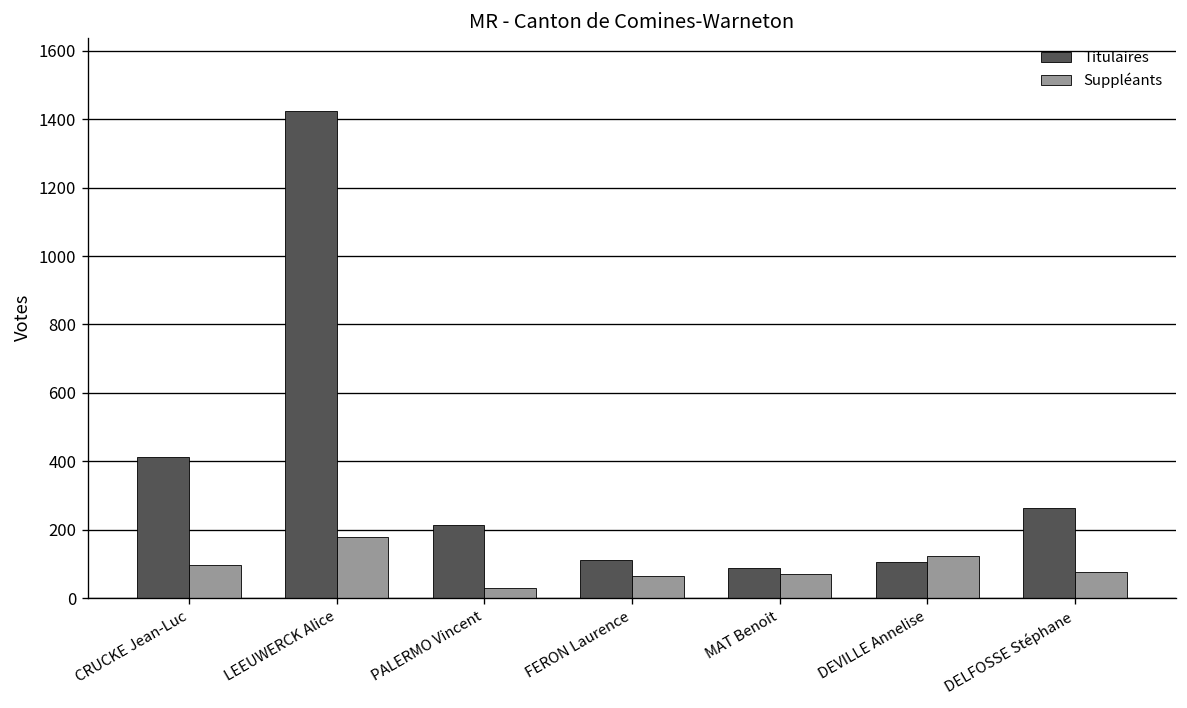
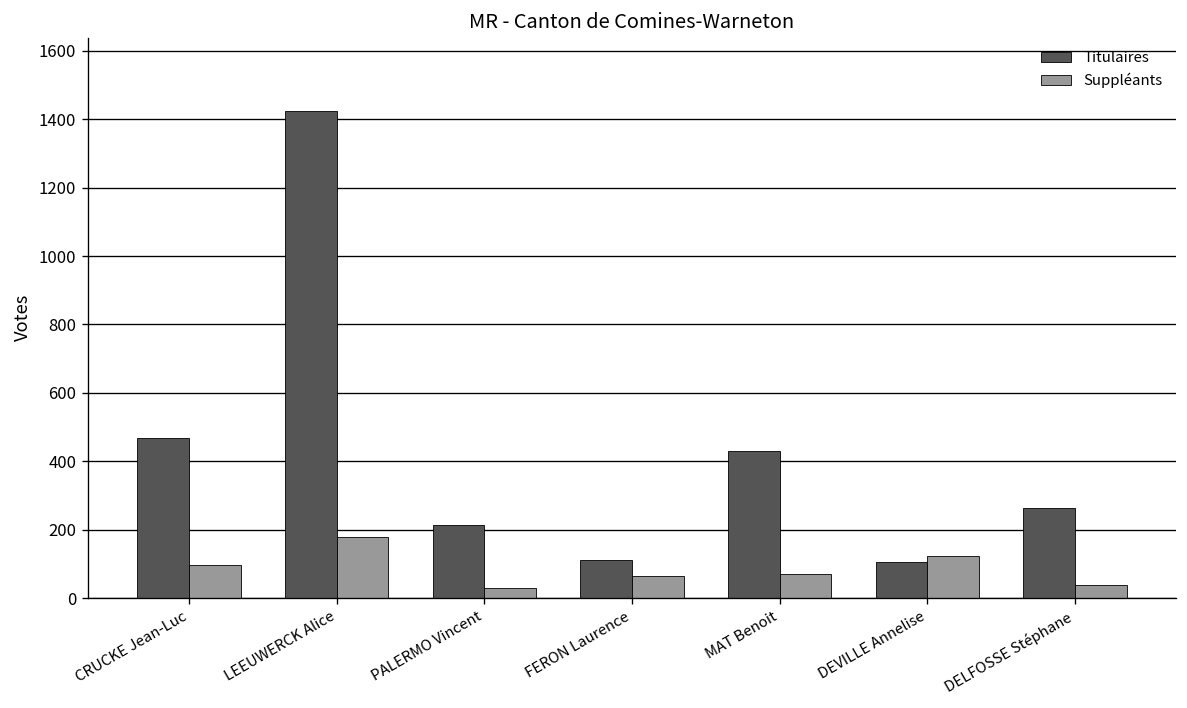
Titulaires, CRUCKE Jean-Luc: 410 -> 470
Titulaires, MAT Benoit: 90 -> 430
Suppléants, DELFOSSE Stéphane: 80 -> 40
